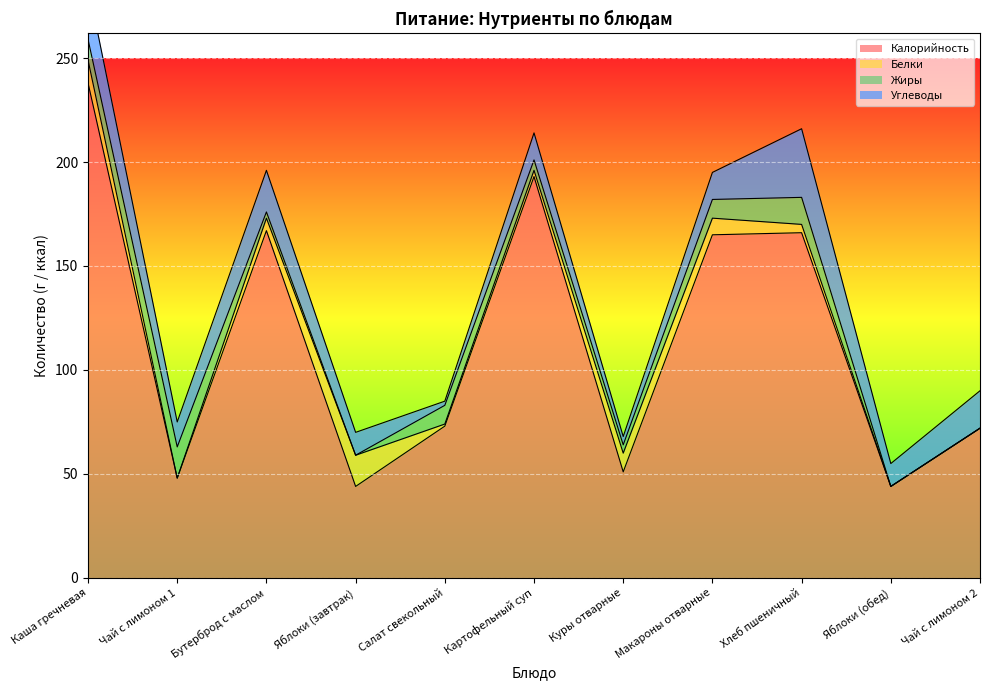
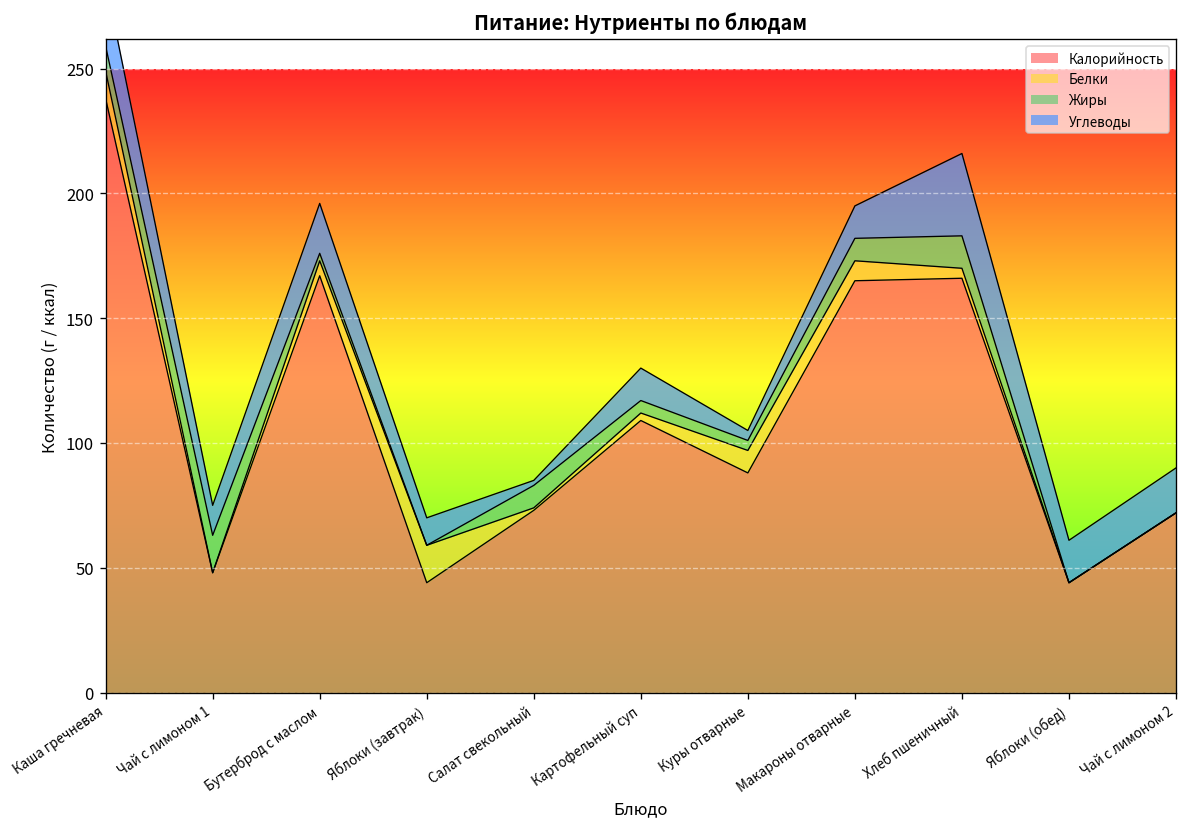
Калорийность, Картофельный суп: 193 -> 109
Калорийность, Куры отварные: 51 -> 88
Углеводы, Яблоки (обед): 11 -> 17
